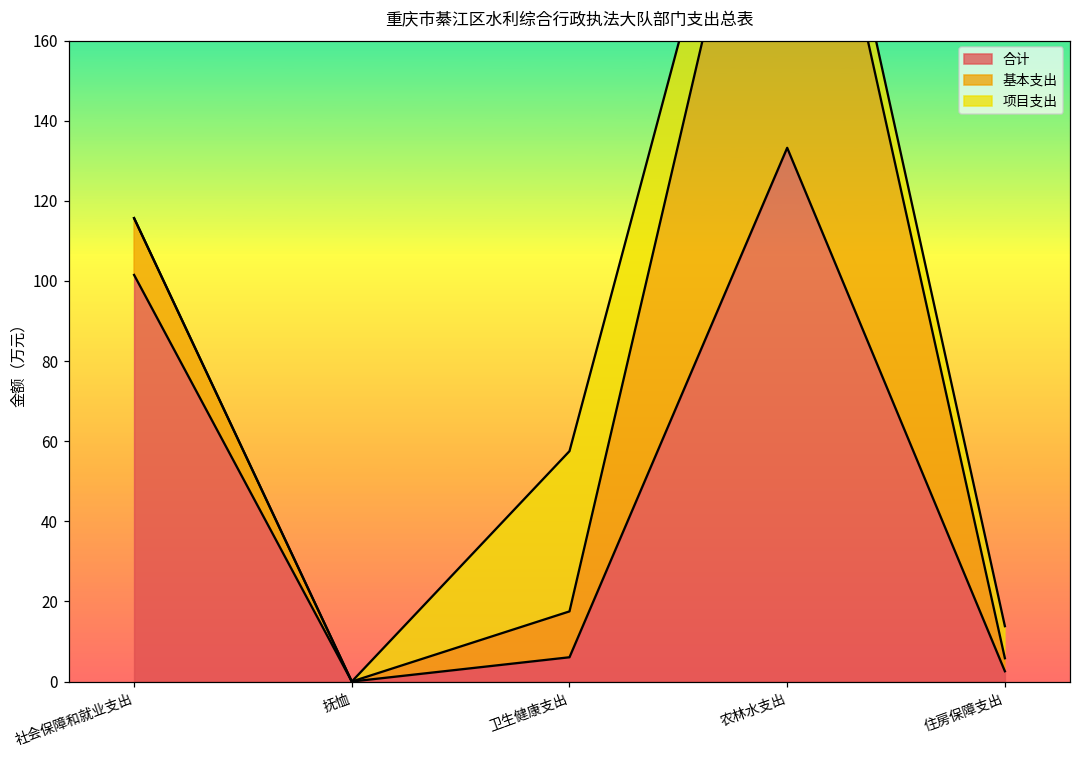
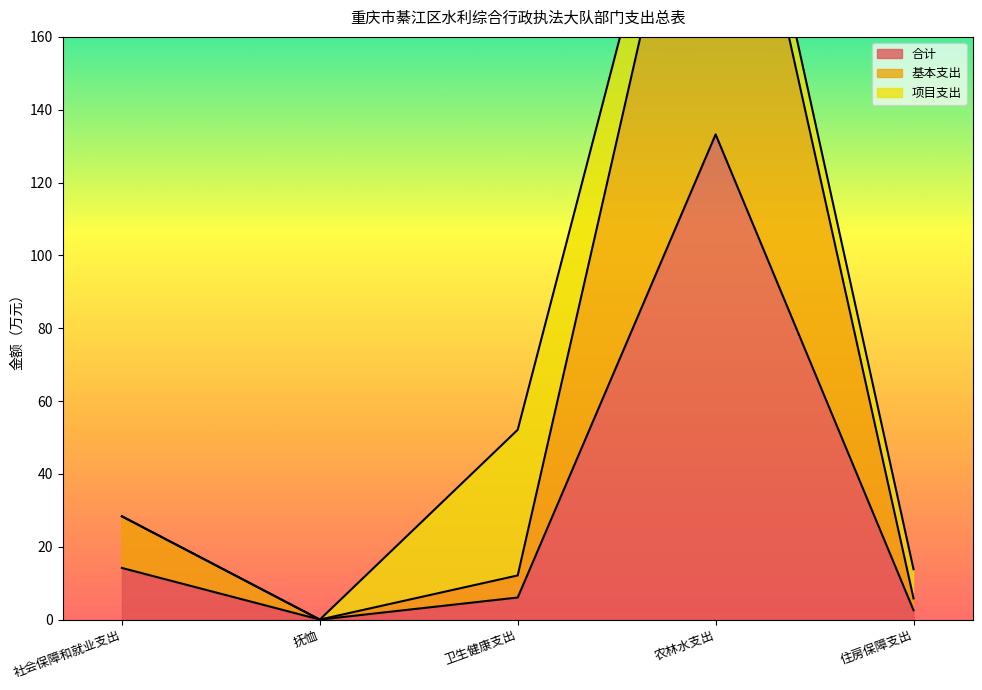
合计, 社会保障和就业支出: 102 -> 14
基本支出, 卫生健康支出: 11 -> 6
